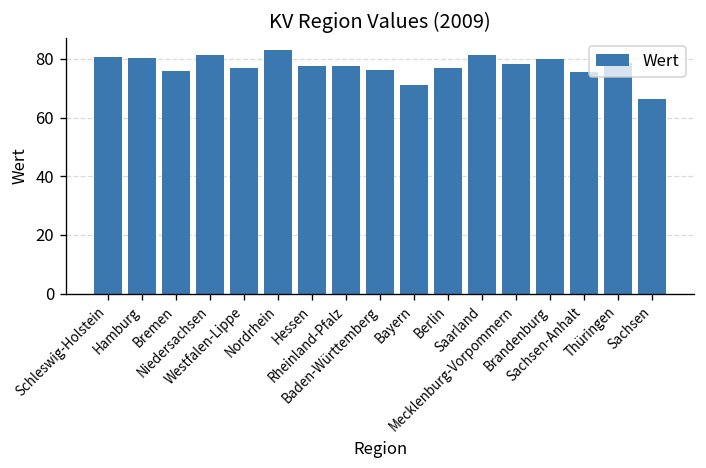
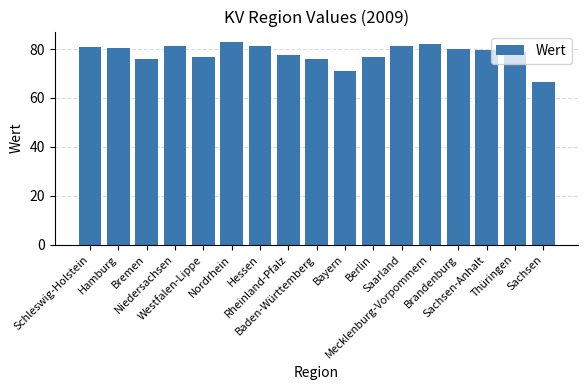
Hessen: 78 -> 81
Mecklenburg-Vorpommern: 78 -> 82
Sachsen-Anhalt: 75 -> 80
